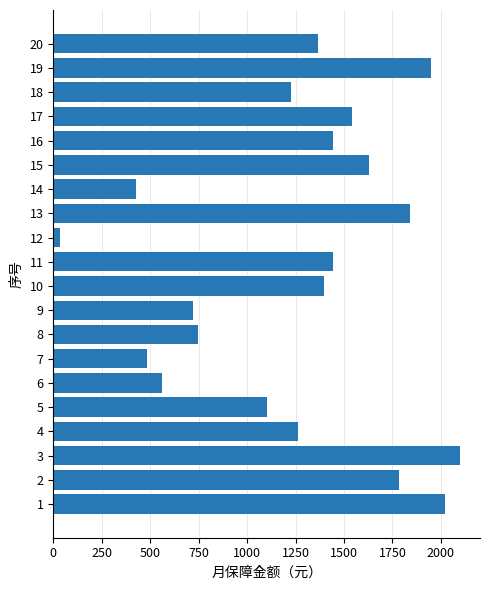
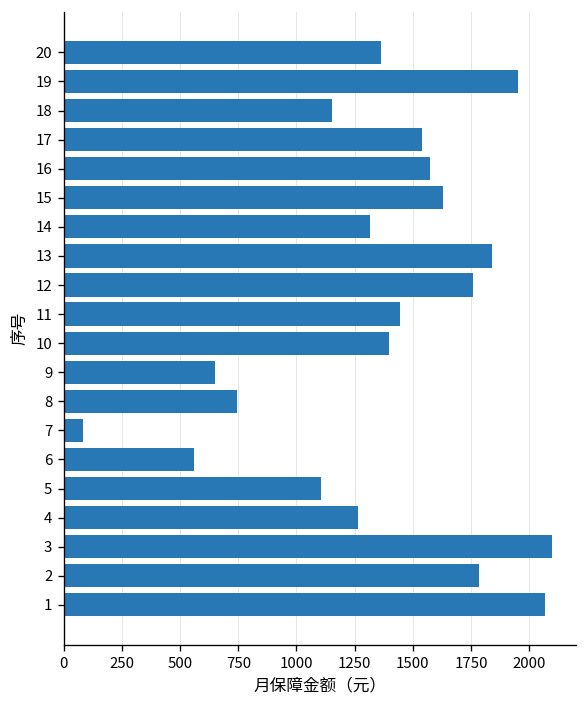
18: 1230 -> 1150
16: 1450 -> 1580
14: 430 -> 1320
12: 40 -> 1760
9: 720 -> 650
7: 490 -> 80
1: 2020 -> 2070
